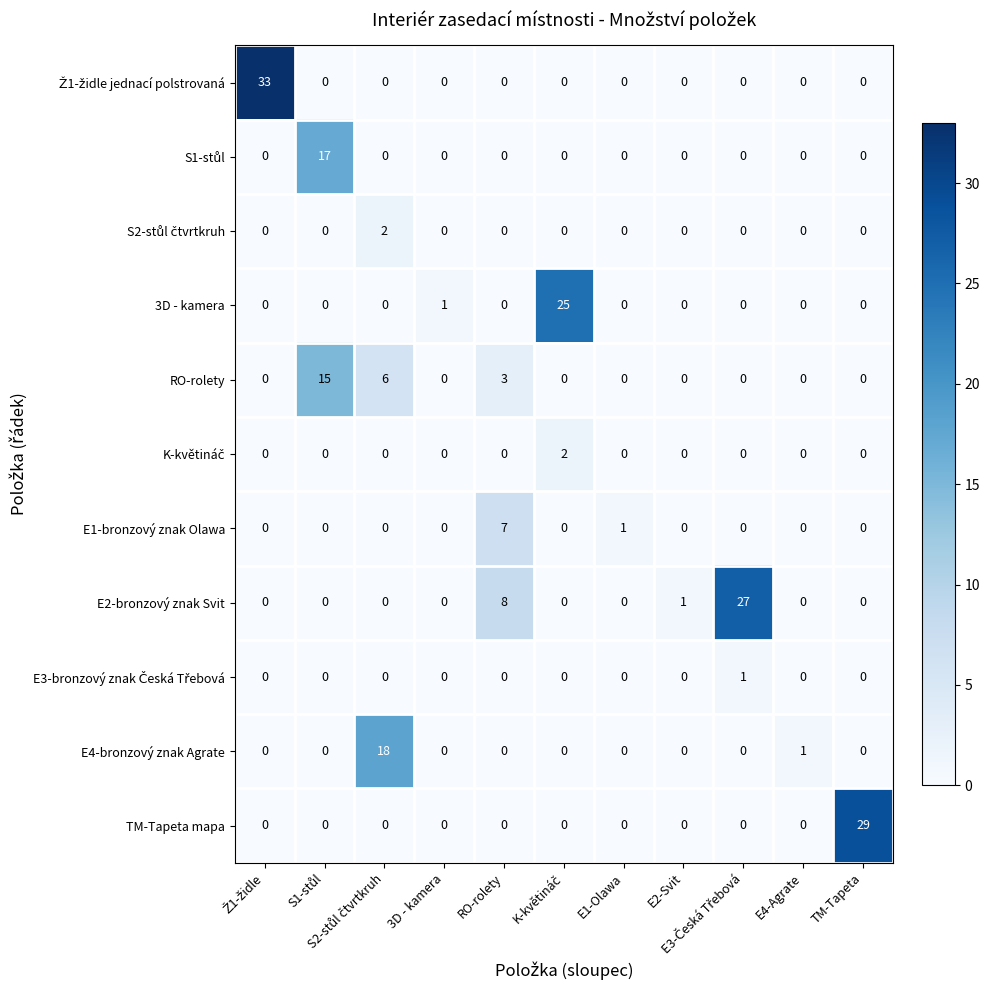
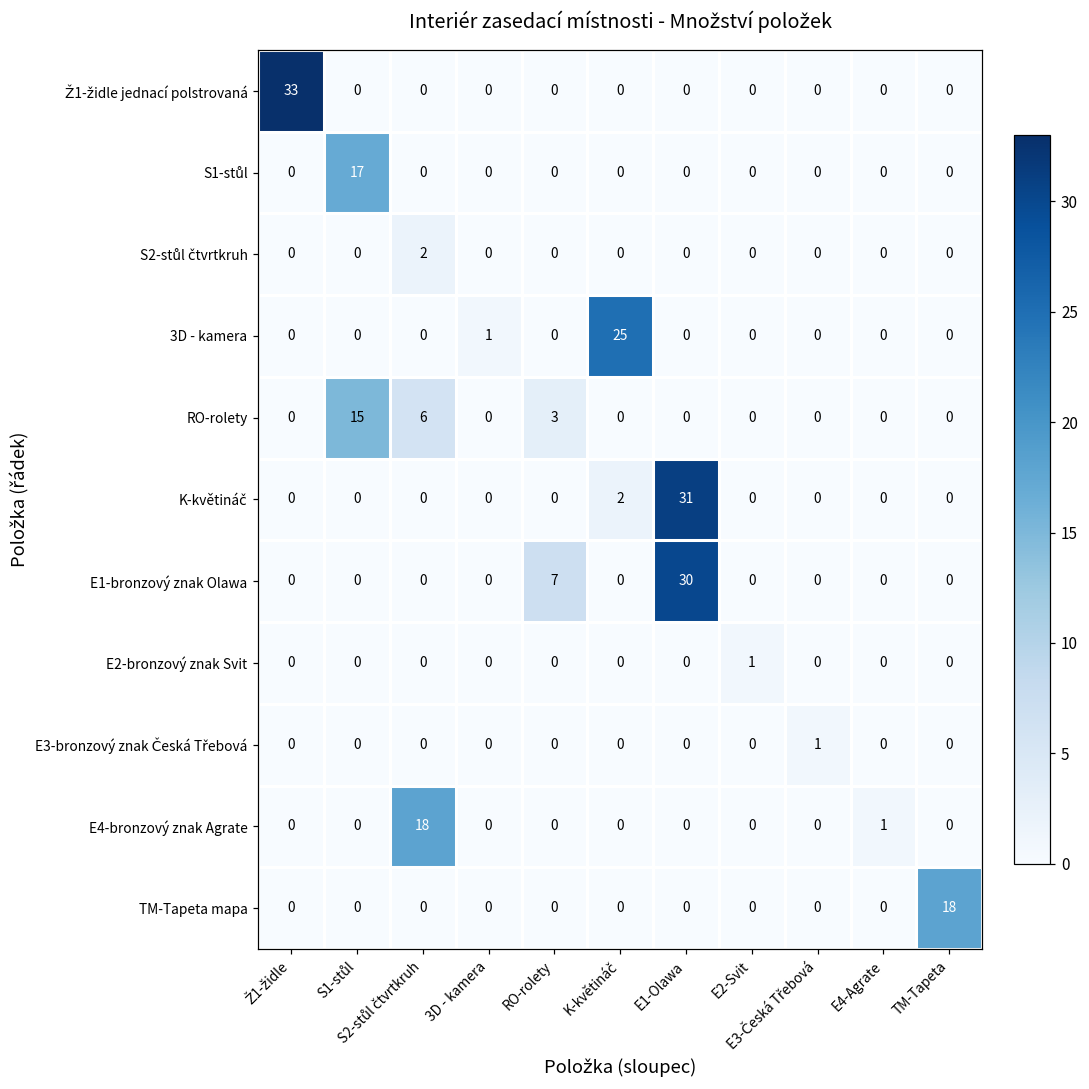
K-květináč, E1-Olawa: 0 -> 31
E1-bronzový znak Olawa, E1-Olawa: 1 -> 30
E2-bronzový znak Svit, RO-rolety: 8 -> 0
E2-bronzový znak Svit, E3-Česká Třebová: 27 -> 0
TM-Tapeta mapa, TM-Tapeta: 29 -> 18
